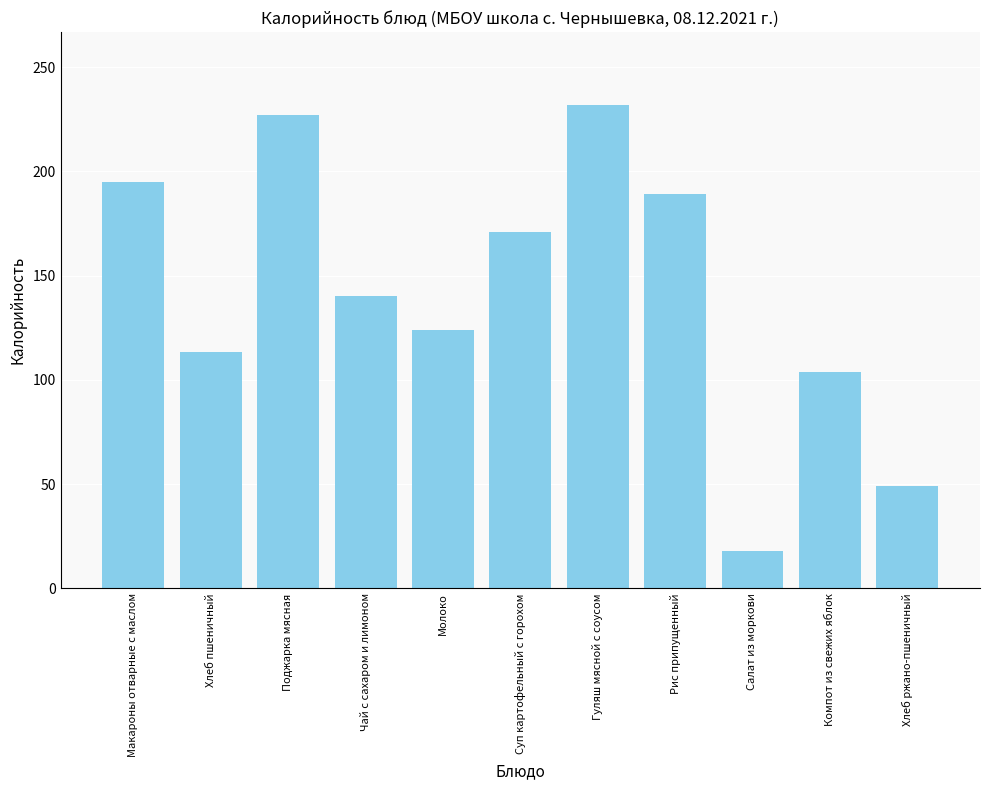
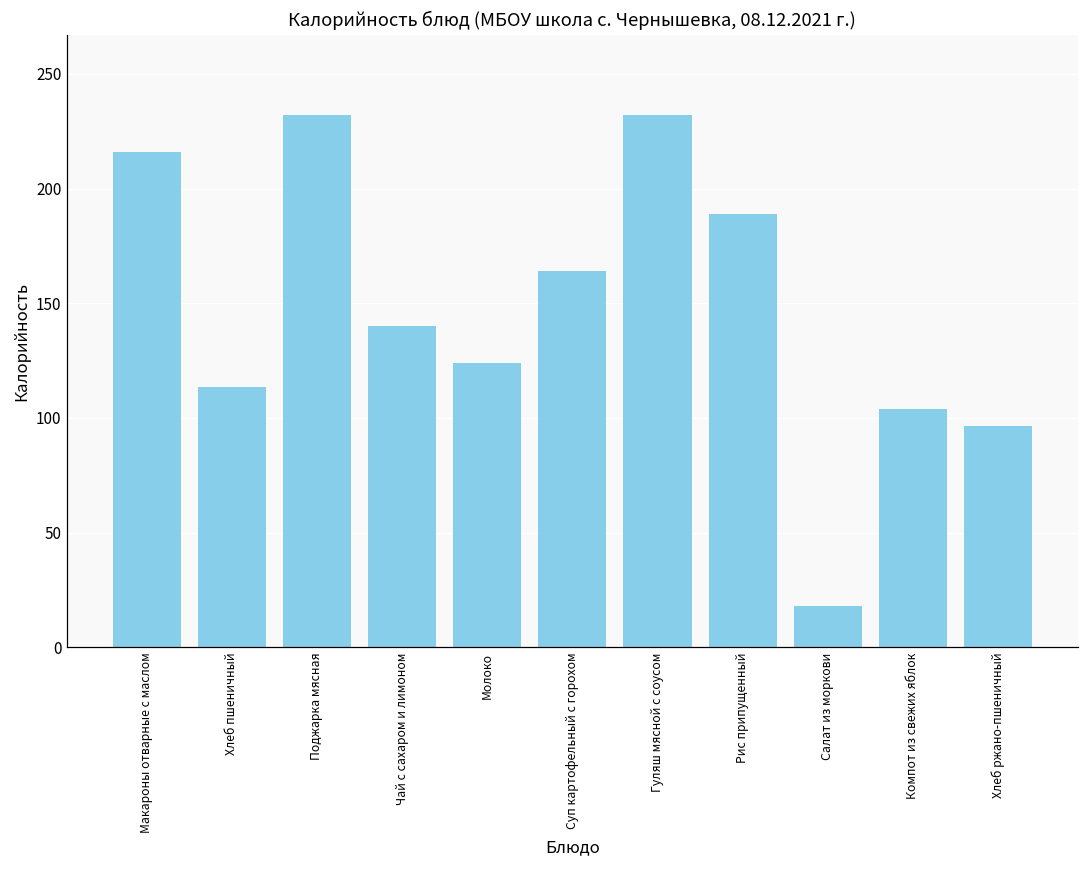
Макароны отварные с маслом: 195 -> 216
Поджарка мясная: 227 -> 232
Суп картофельный с горохом: 171 -> 164
Хлеб ржано-пшеничный: 49 -> 97
